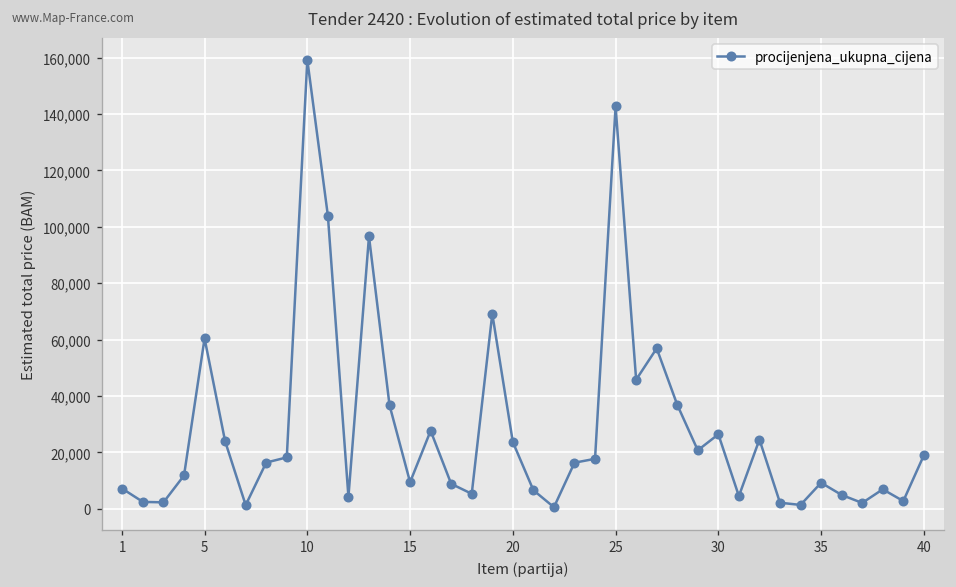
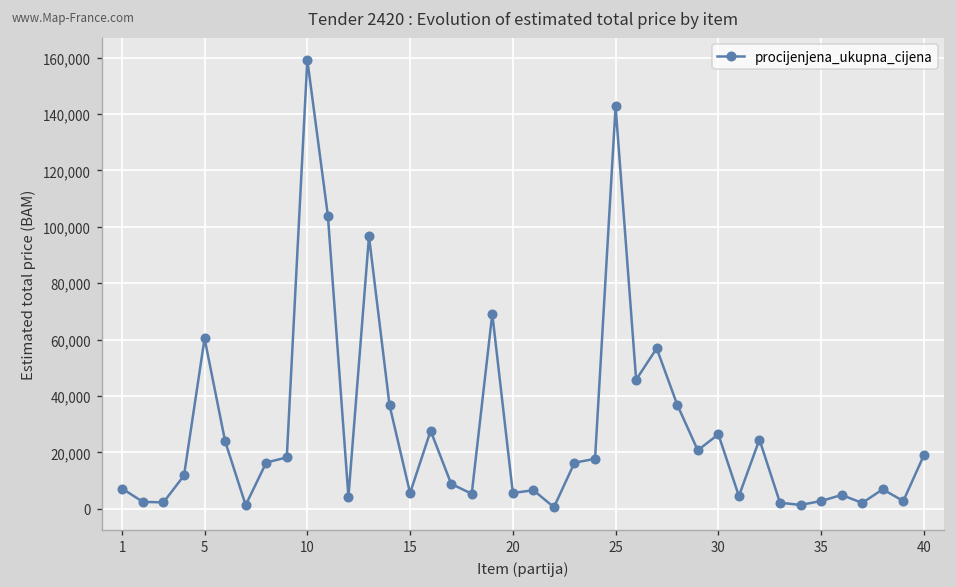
15: 9,000 -> 6,000
20: 24,000 -> 6,000
35: 9,000 -> 3,000
